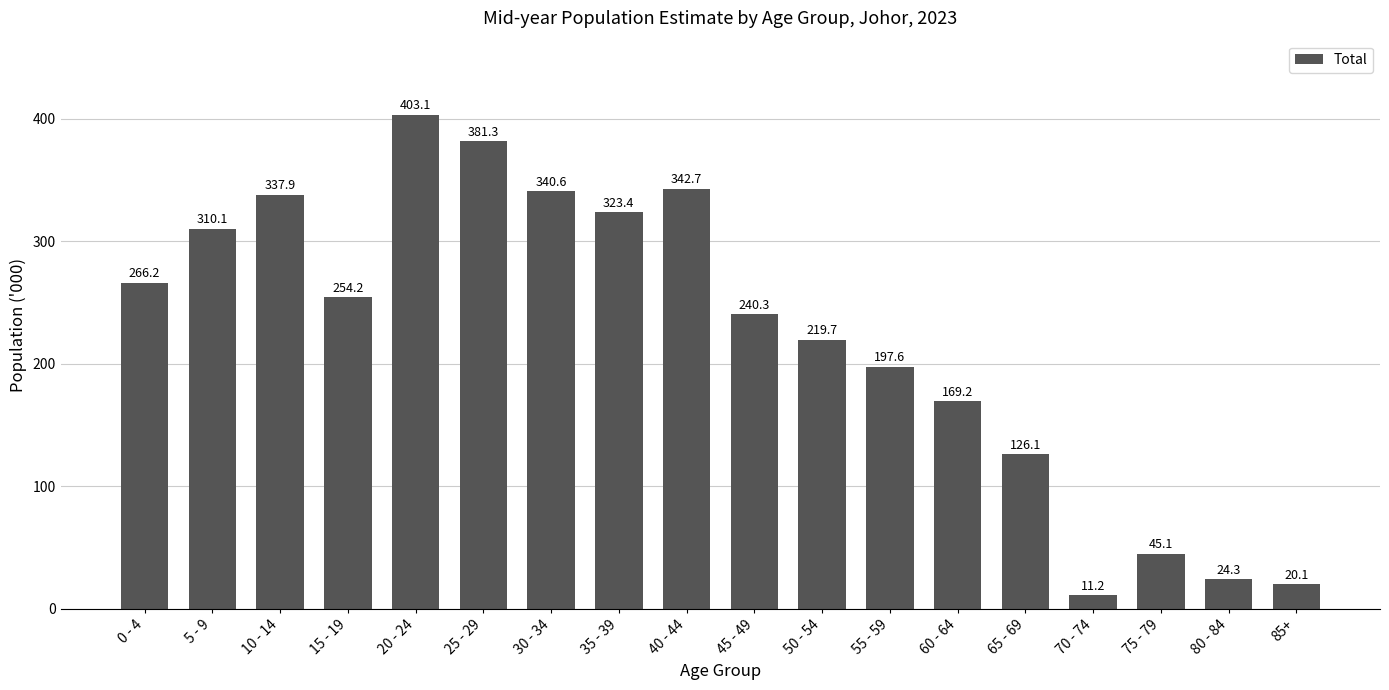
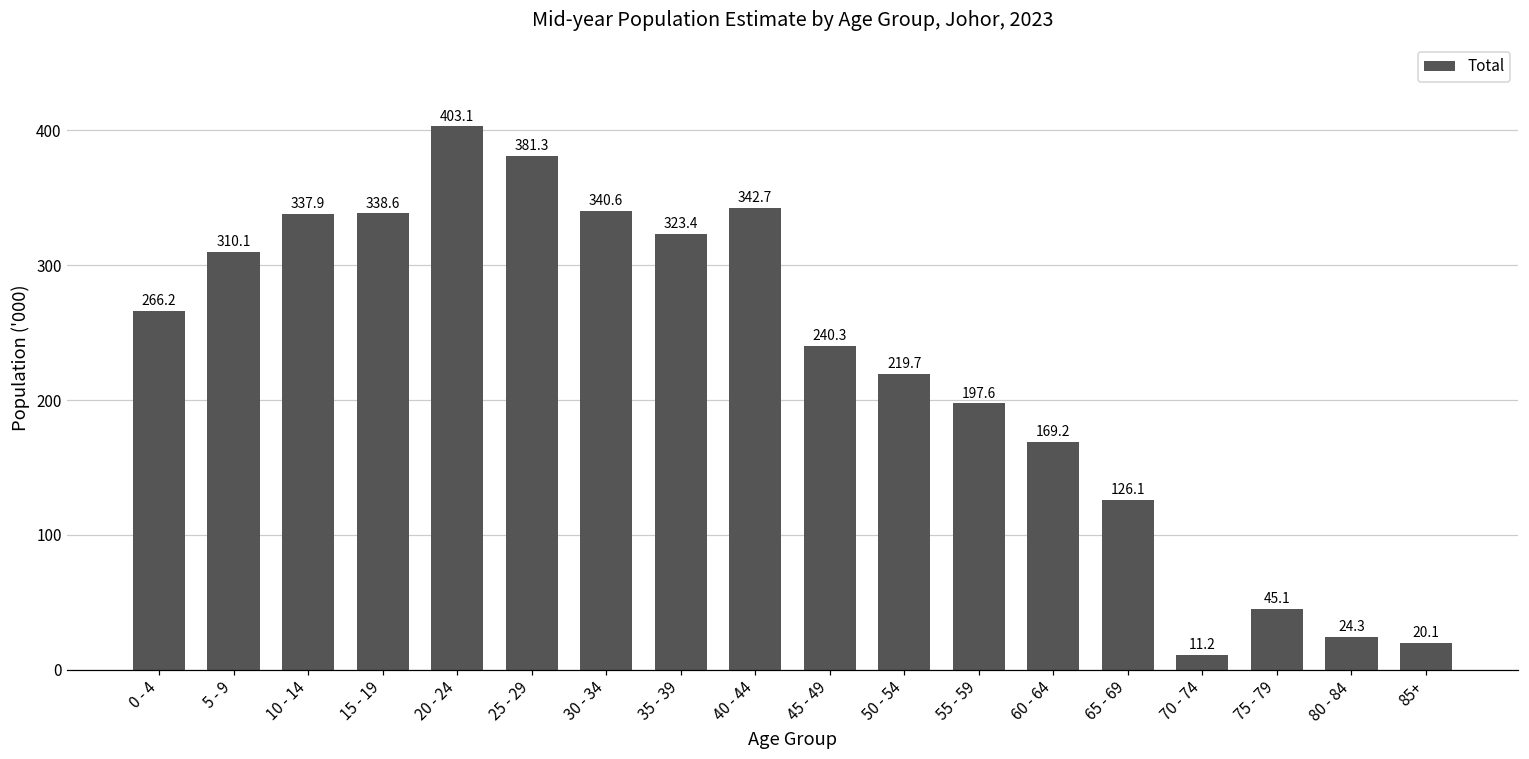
15 - 19: 254.2 -> 338.6
